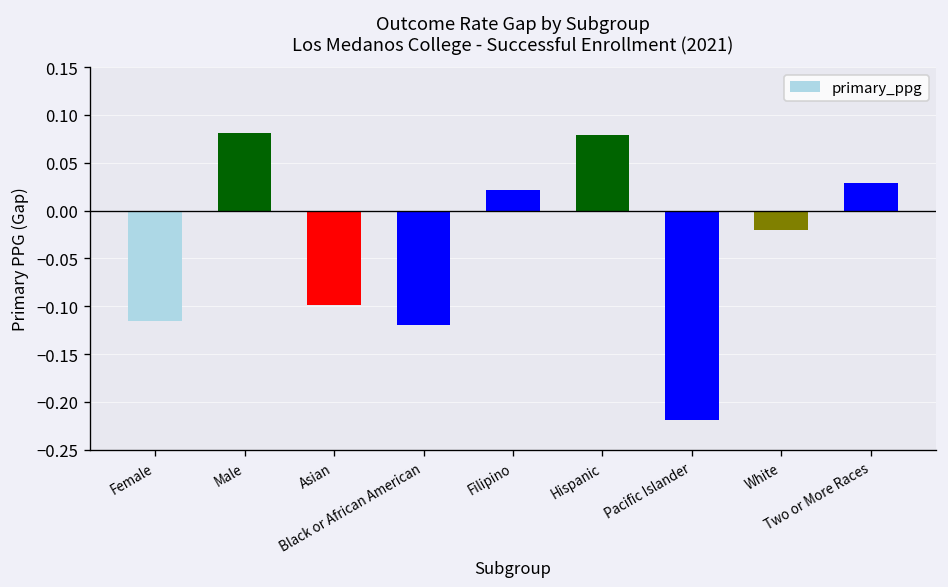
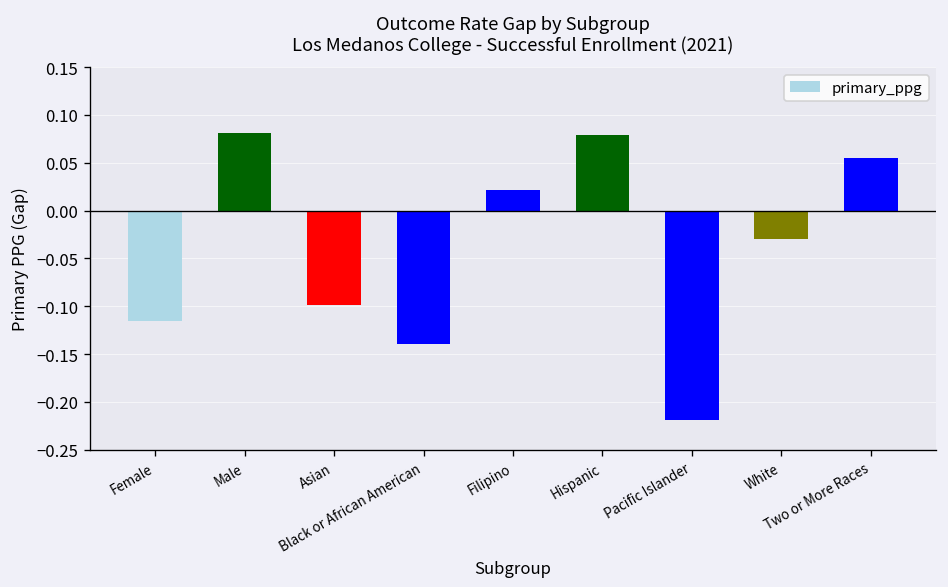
Black or African American: -0.12 -> -0.14
White: -0.02 -> -0.03
Two or More Races: 0.03 -> 0.06
